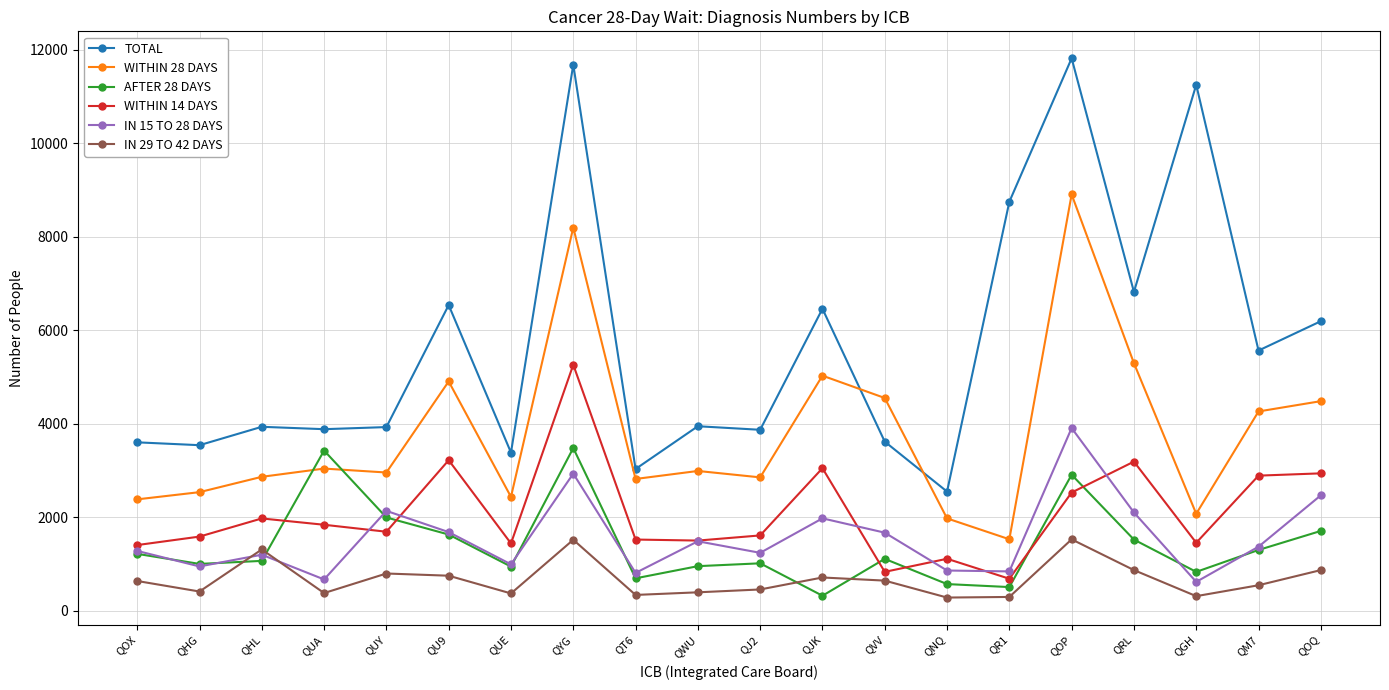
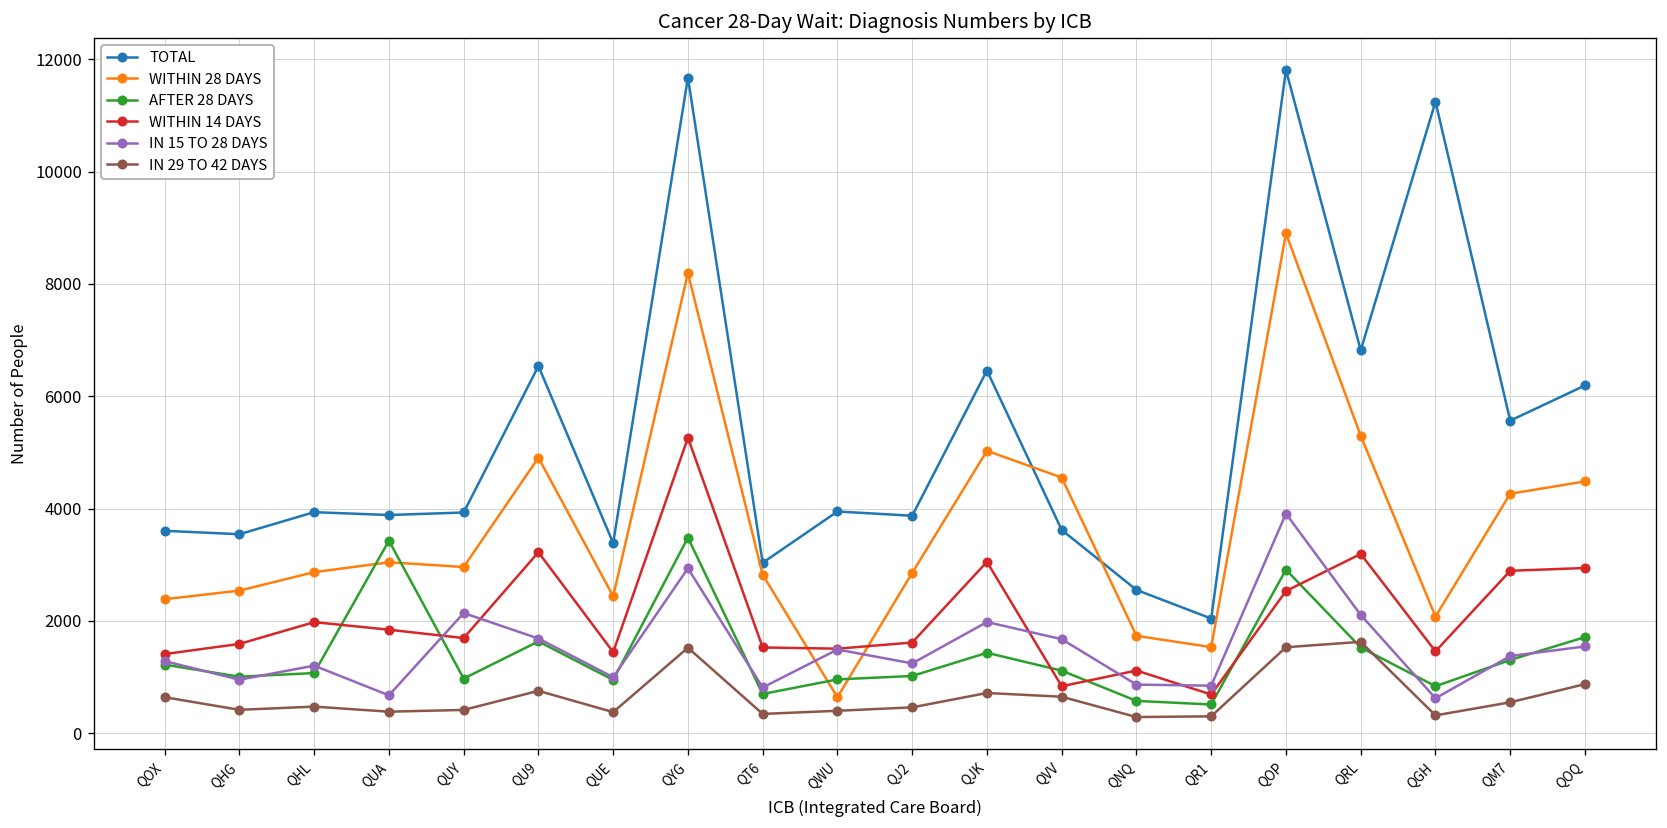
IN 29 TO 42 DAYS, QHL: 1300 -> 500
AFTER 28 DAYS, QUY: 2000 -> 1000
IN 29 TO 42 DAYS, QUY: 800 -> 400
WITHIN 28 DAYS, QWU: 3000 -> 600
AFTER 28 DAYS, QJK: 300 -> 1400
WITHIN 28 DAYS, QNQ: 2000 -> 1700
TOTAL, QR1: 8700 -> 2000
IN 29 TO 42 DAYS, QRL: 900 -> 1600
IN 15 TO 28 DAYS, QOQ: 2500 -> 1500
